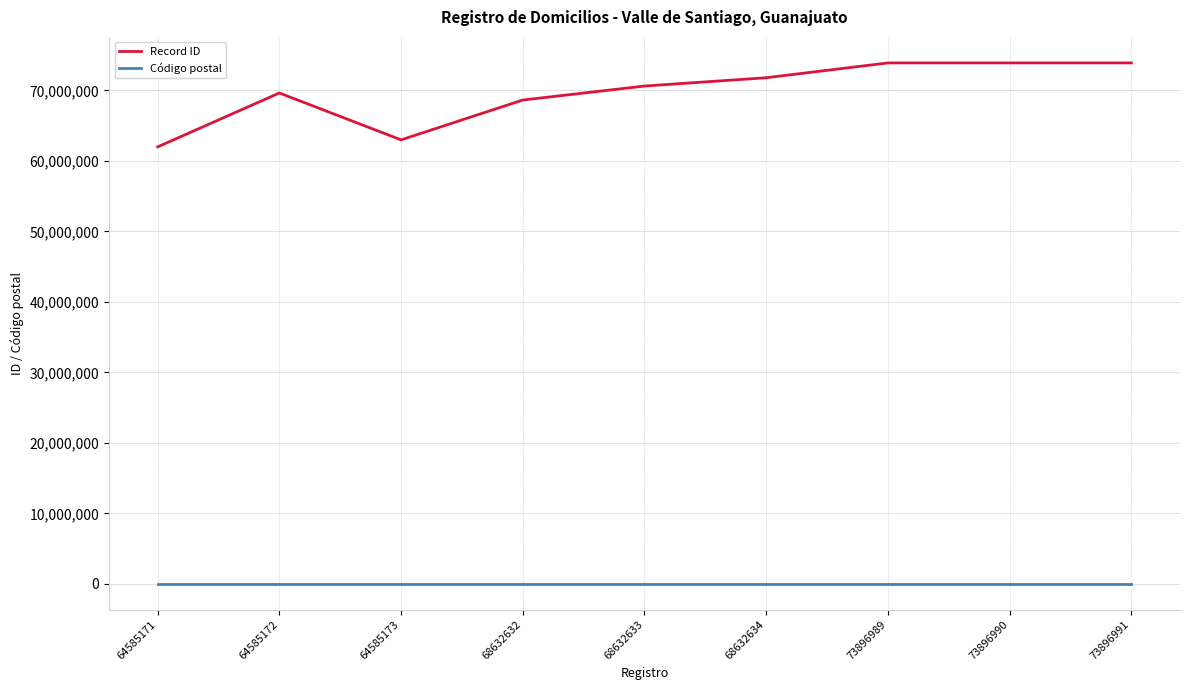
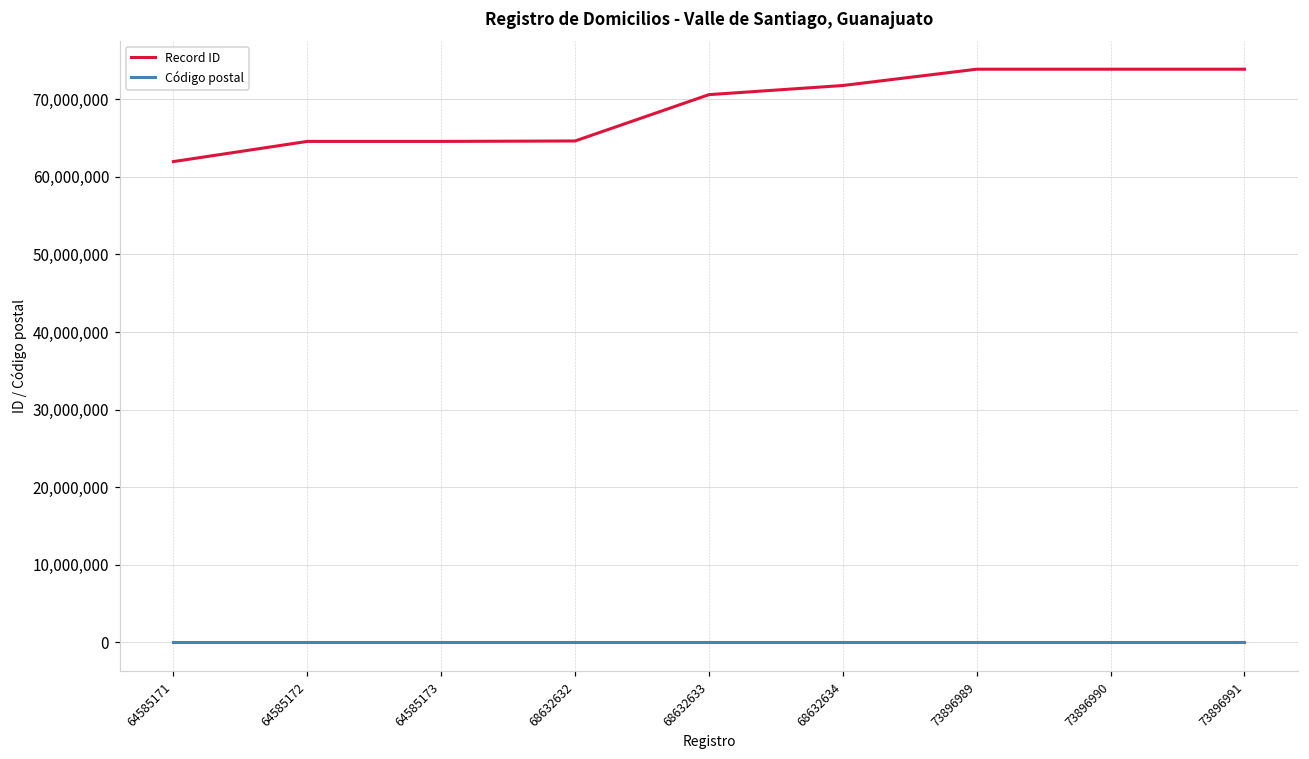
Record ID, 64585172: 70,000,000 -> 65,000,000
Record ID, 64585173: 63,000,000 -> 65,000,000
Record ID, 68632632: 69,000,000 -> 65,000,000
